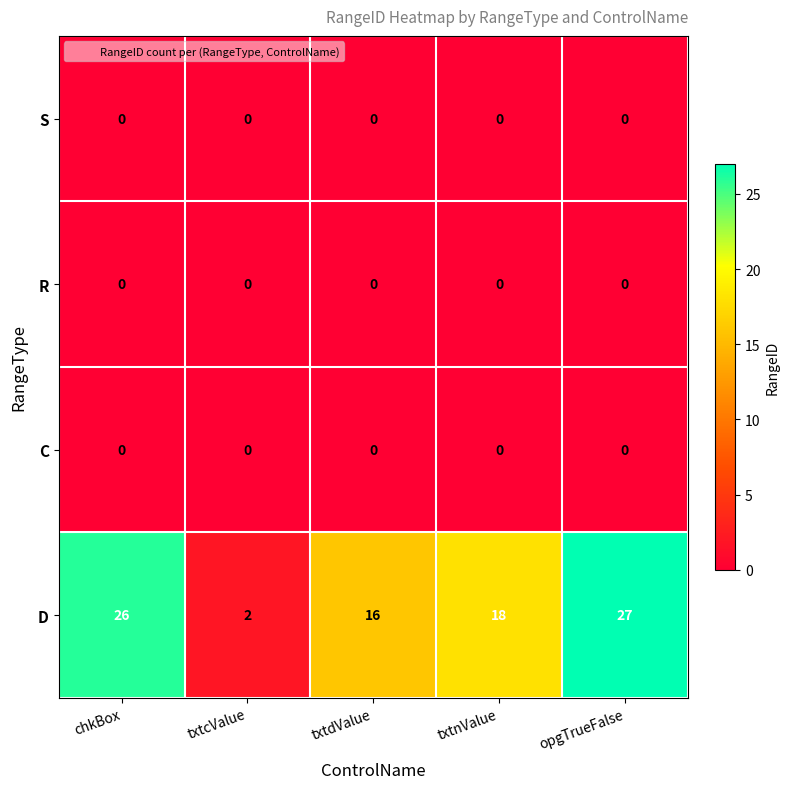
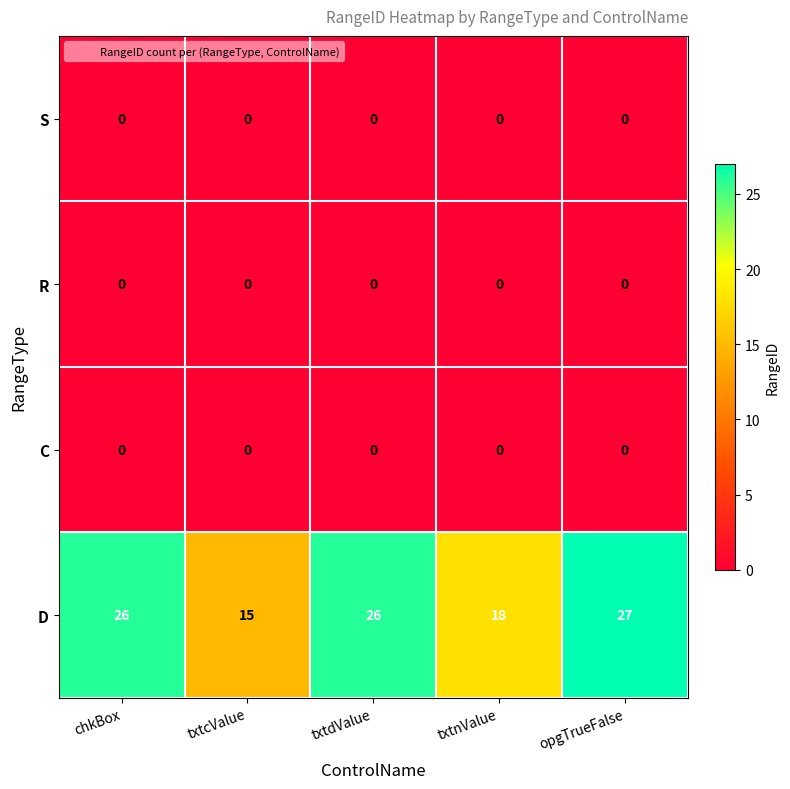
D, txtcValue: 2 -> 15
D, txtdValue: 16 -> 26
